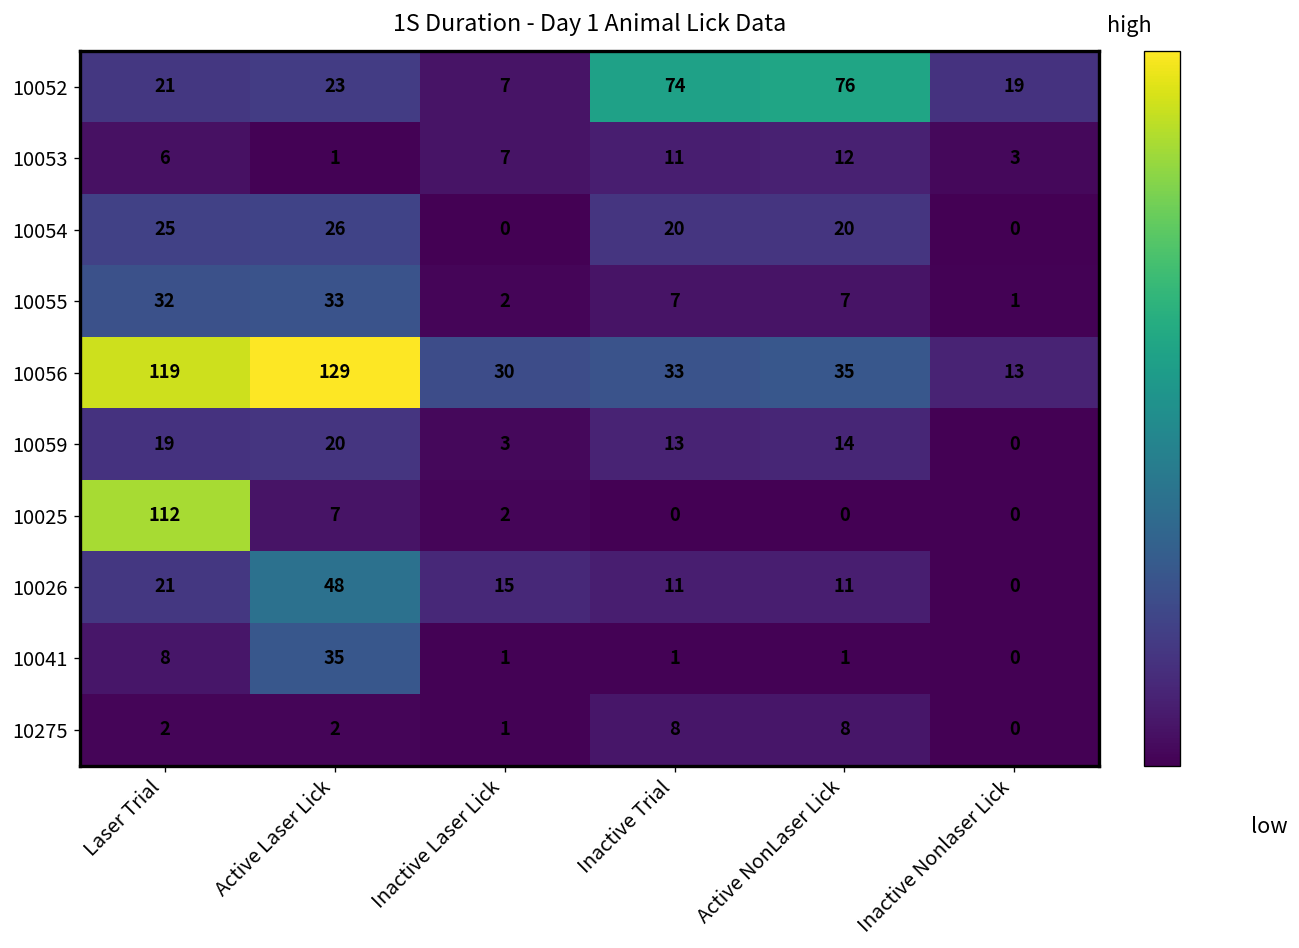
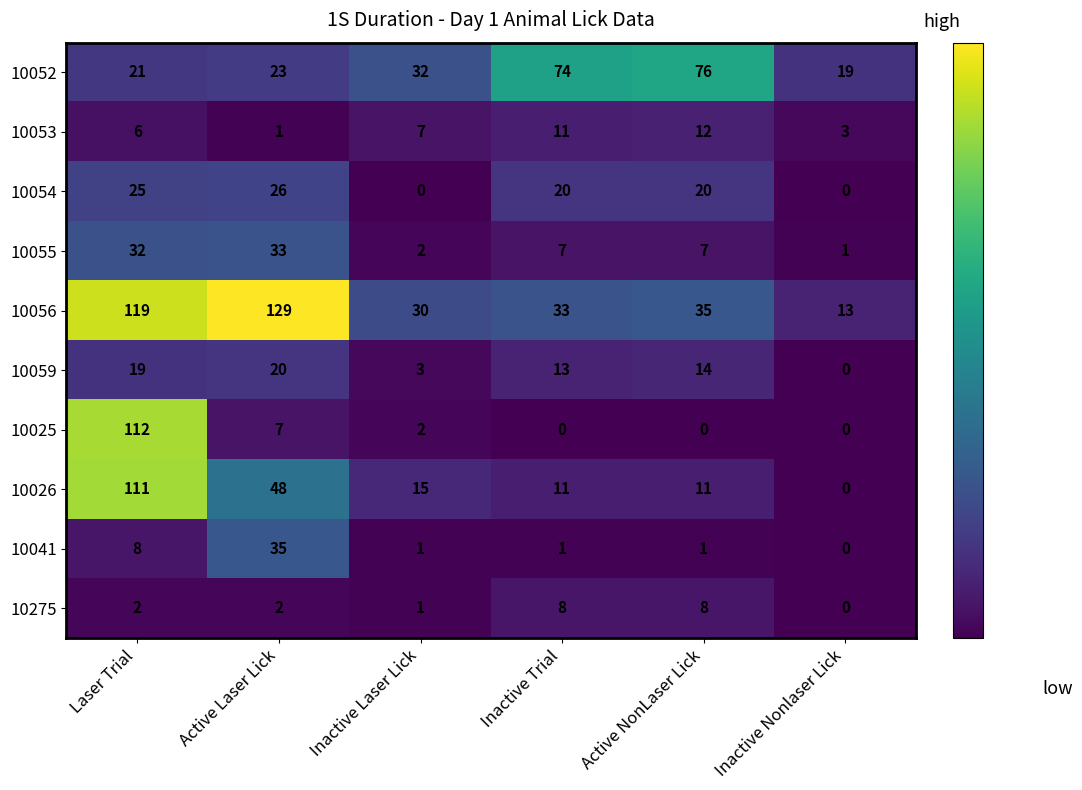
10052, Inactive Laser Lick: 7 -> 32
10026, Laser Trial: 21 -> 111
